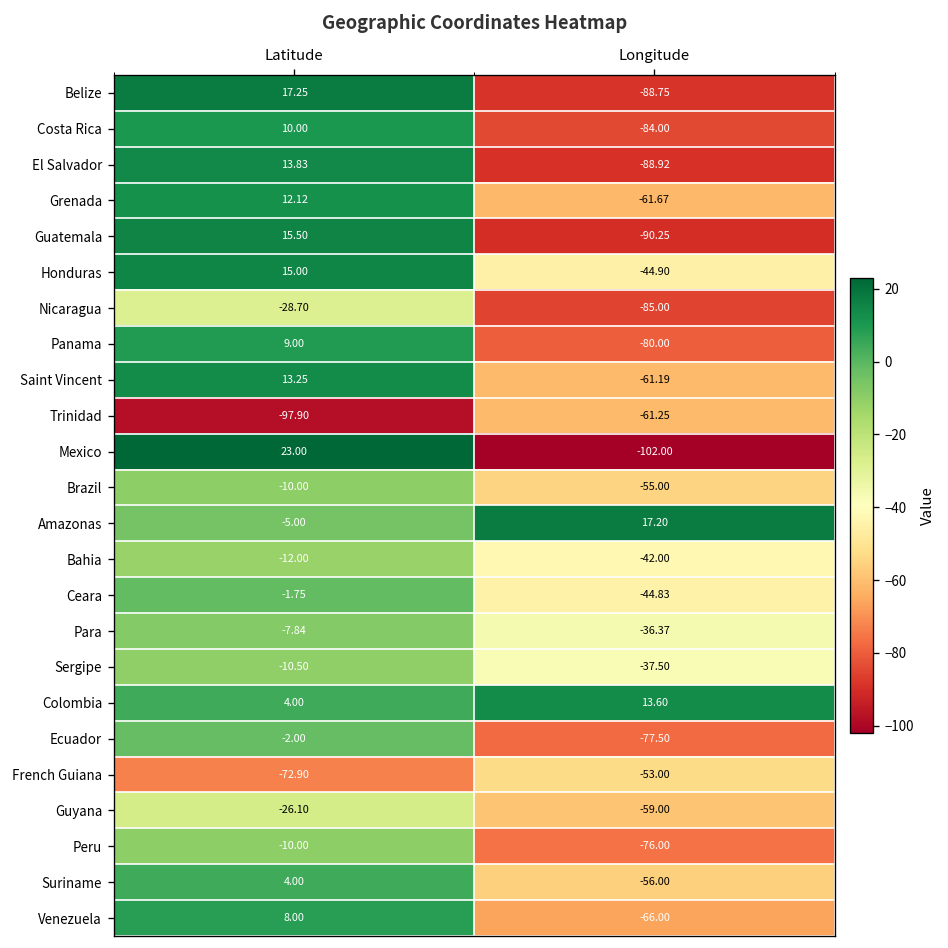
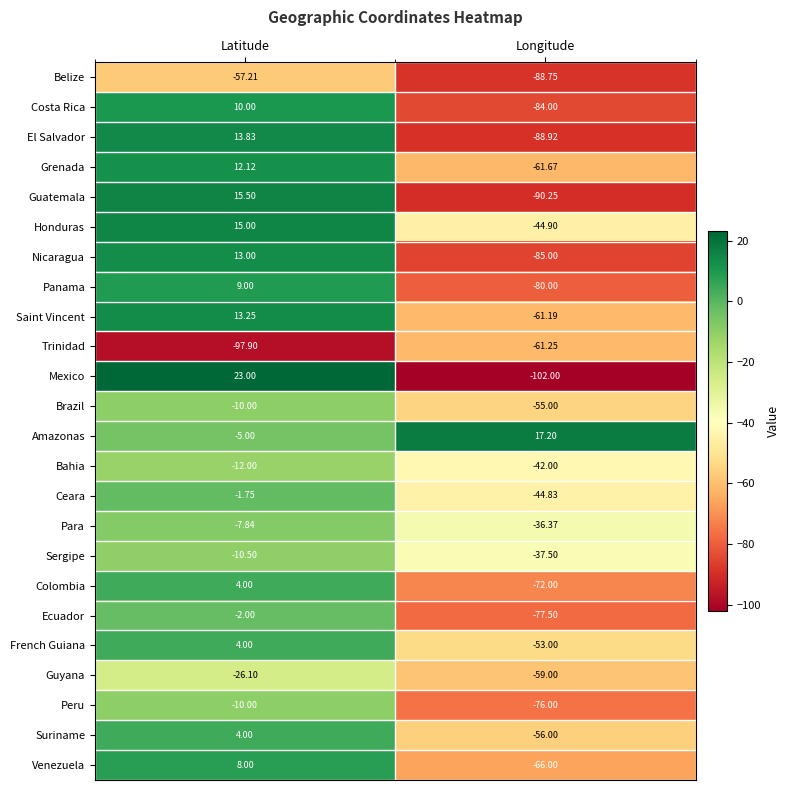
Belize, Latitude: 17.25 -> -57.21
Nicaragua, Latitude: -28.70 -> 13.00
Colombia, Longitude: 13.60 -> -72.00
French Guiana, Latitude: -72.90 -> 4.00
